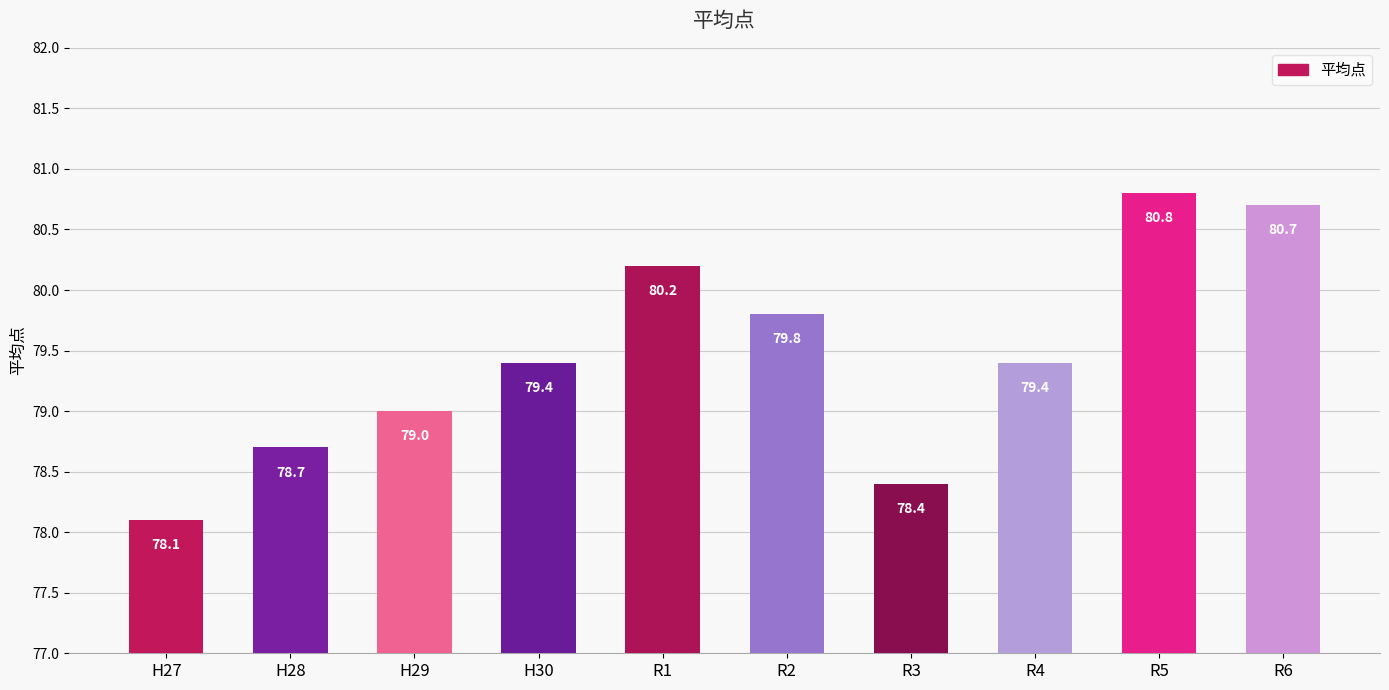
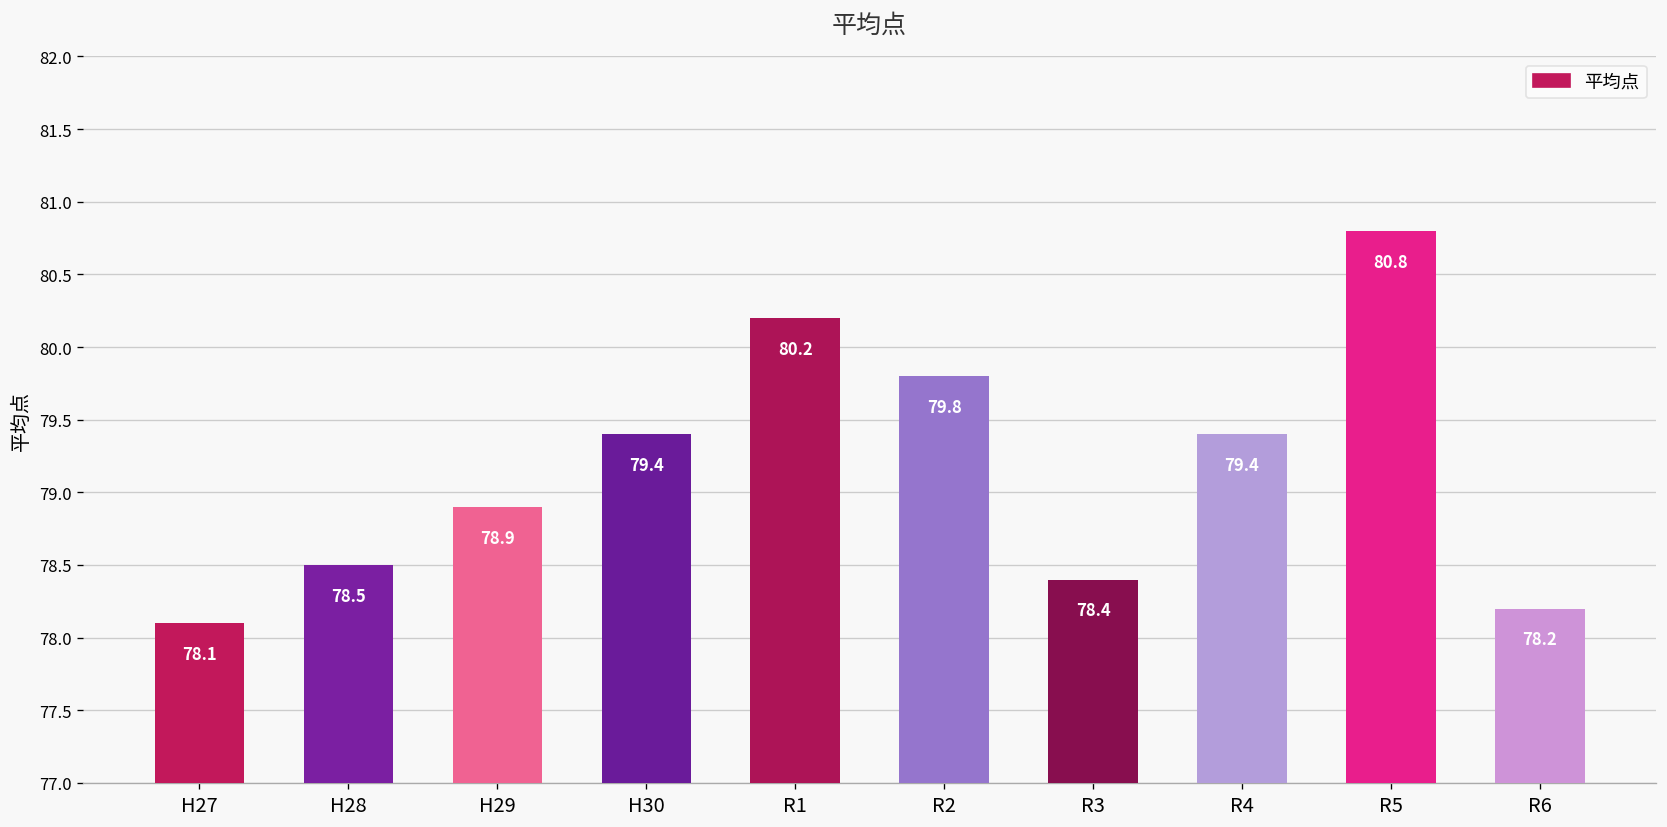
H28: 78.7 -> 78.5
H29: 79.0 -> 78.9
R6: 80.7 -> 78.2
